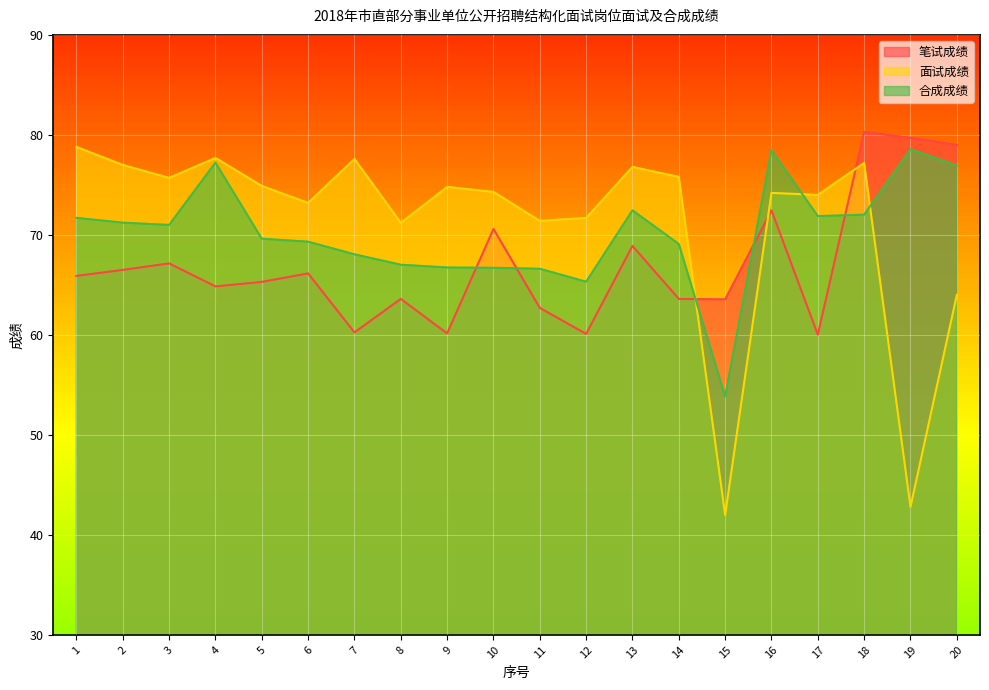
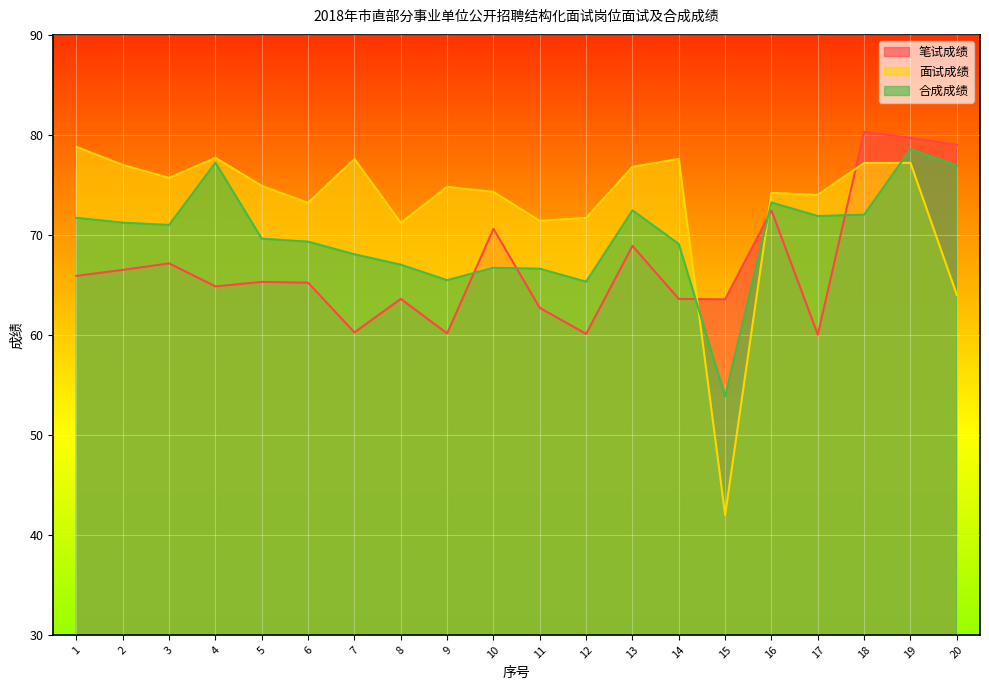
笔试成绩, 6: 66 -> 65
合成成绩, 9: 67 -> 65
面试成绩, 14: 76 -> 78
合成成绩, 16: 78 -> 73
面试成绩, 19: 43 -> 77
